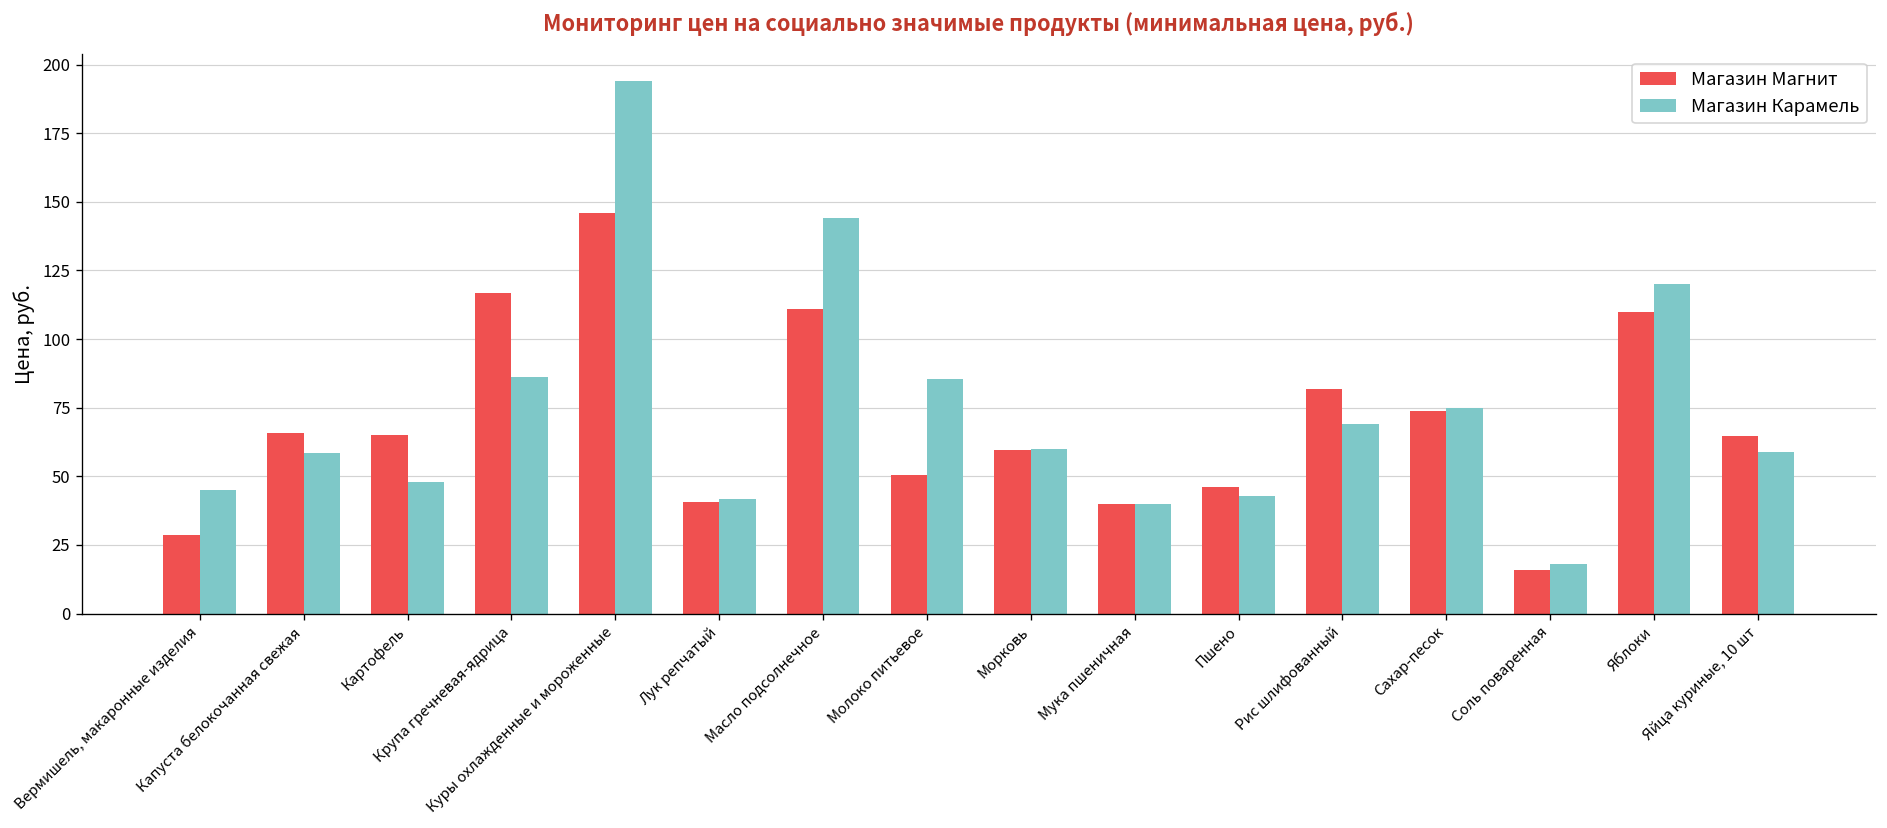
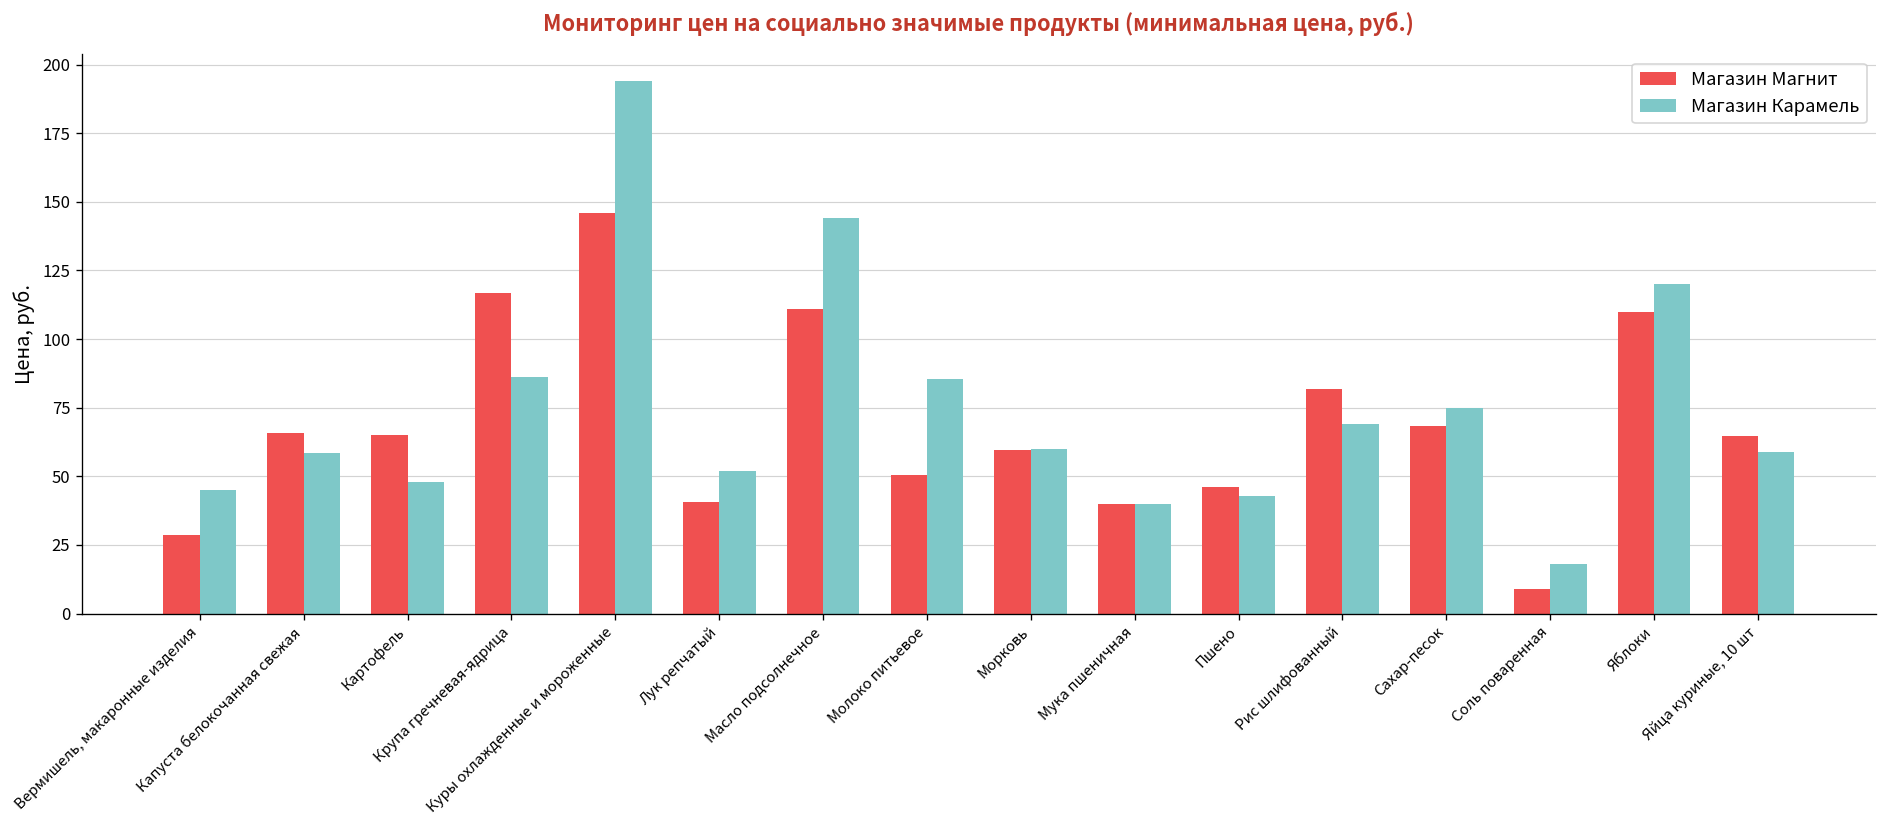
Магазин Карамель, Лук репчатый: 42 -> 52
Магазин Магнит, Сахар-песок: 74 -> 68
Магазин Магнит, Соль поваренная: 16 -> 9
